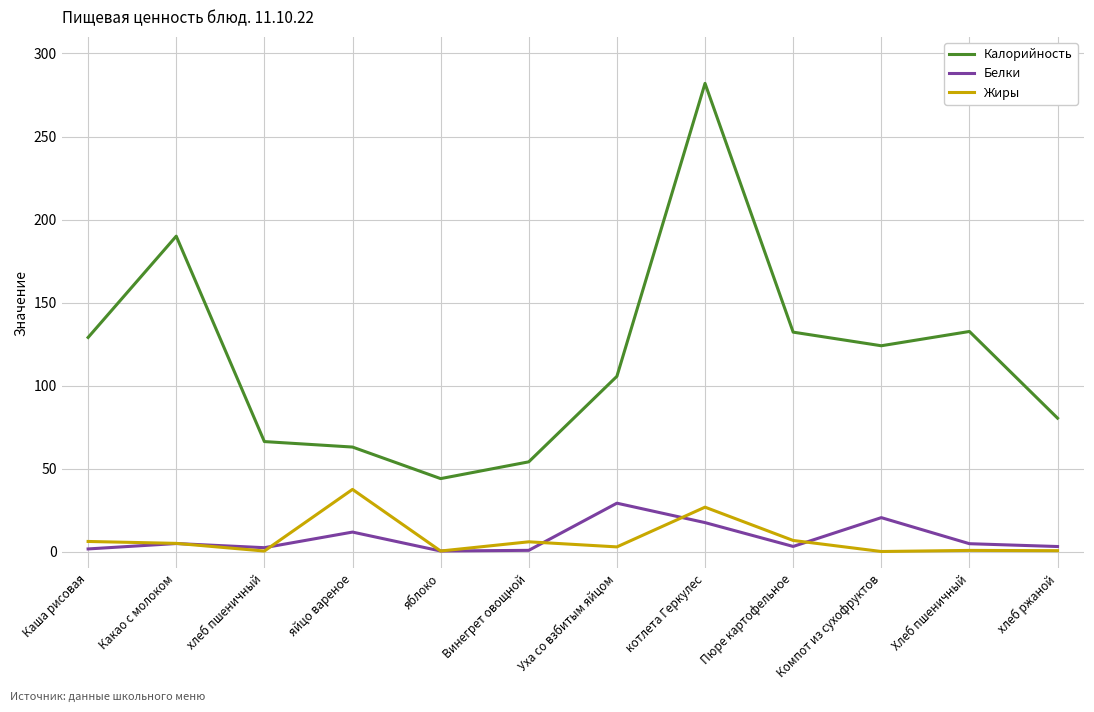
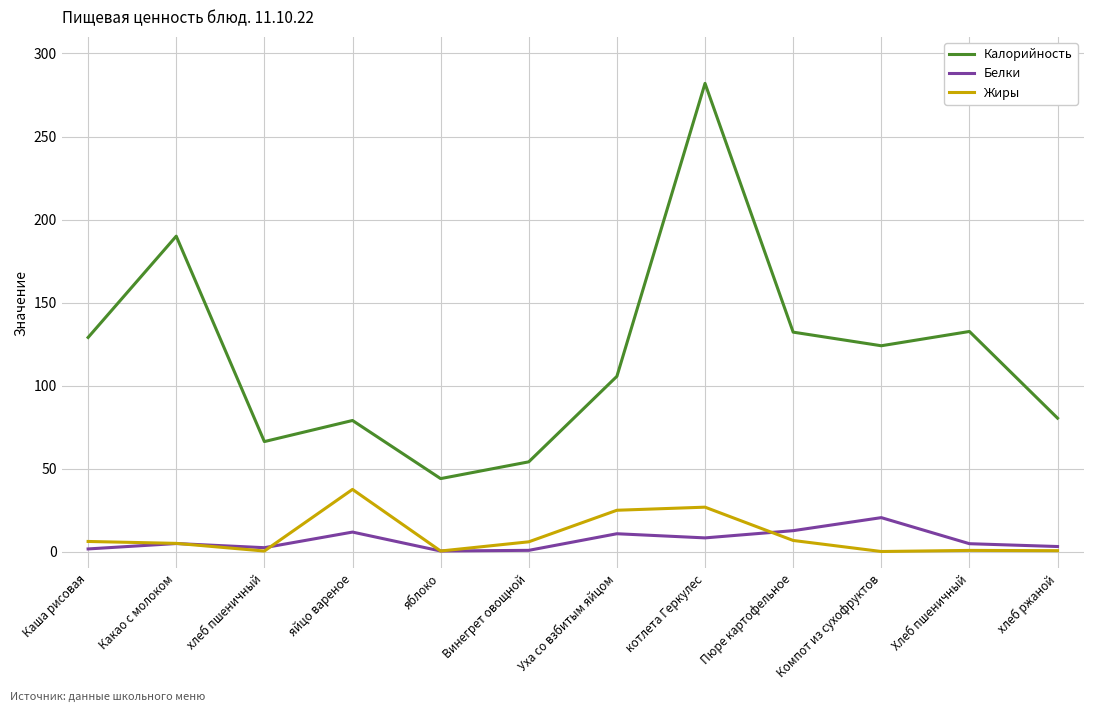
Калорийность, яйцо вареное: 63 -> 79
Белки, Уха со взбитым яйцом: 29 -> 11
Жиры, Уха со взбитым яйцом: 3 -> 25
Белки, котлета Геркулес: 18 -> 8
Белки, Пюре картофельное: 3 -> 13
